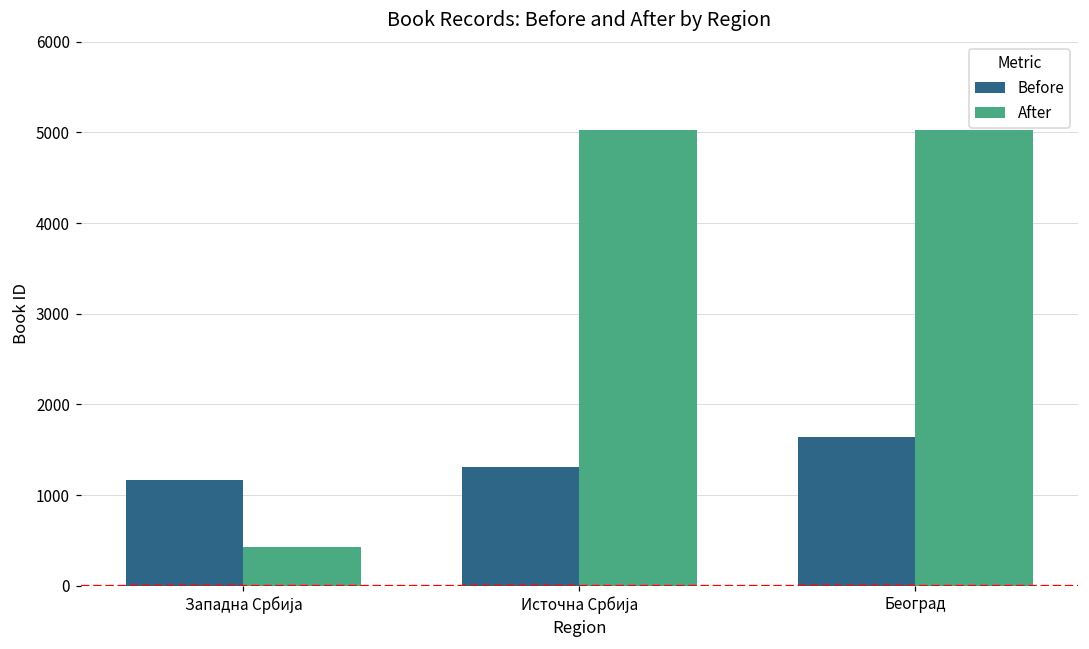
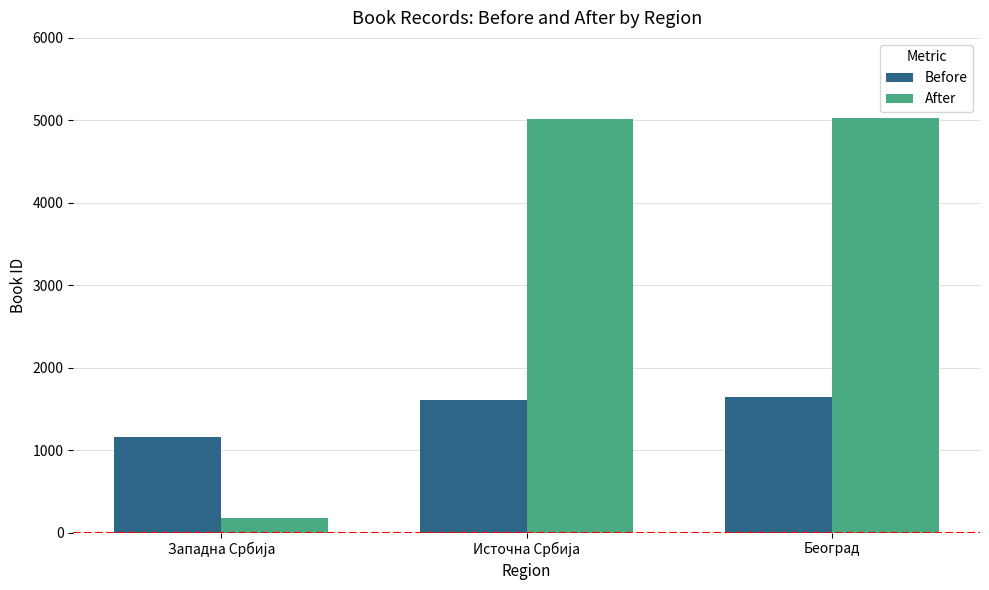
After, Западна Србија: 400 -> 200
Before, Источна Србија: 1300 -> 1600
